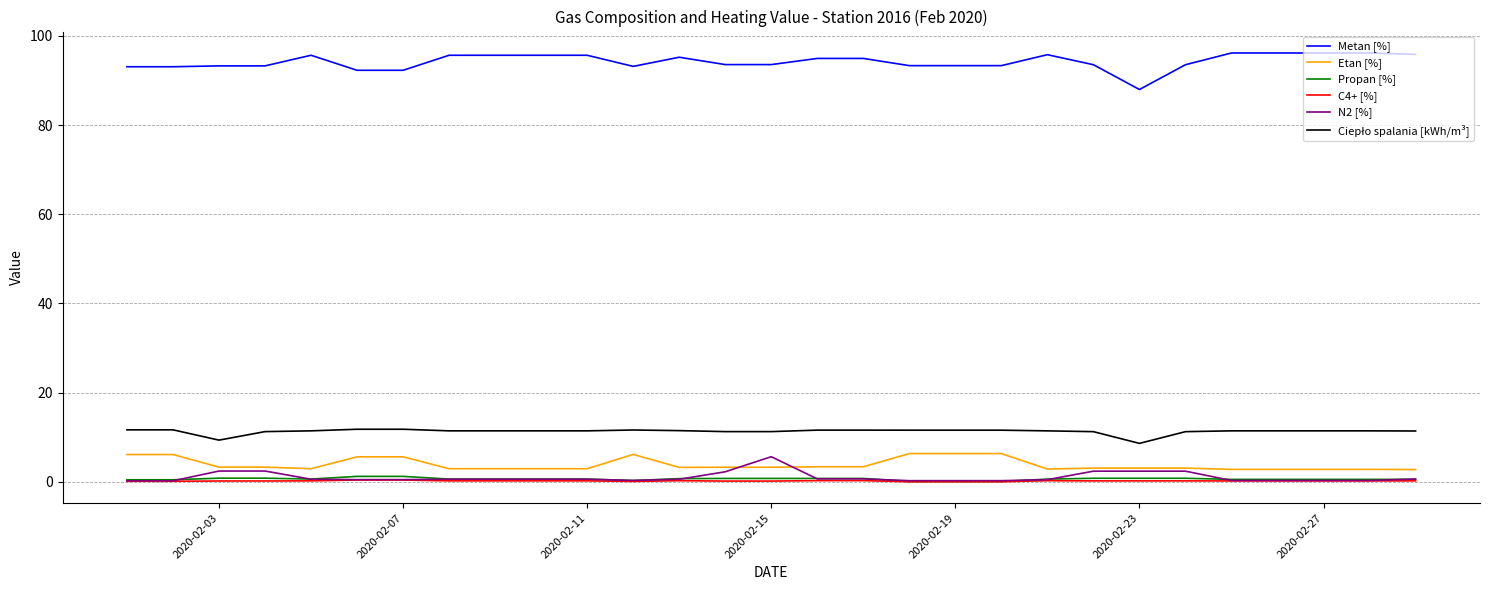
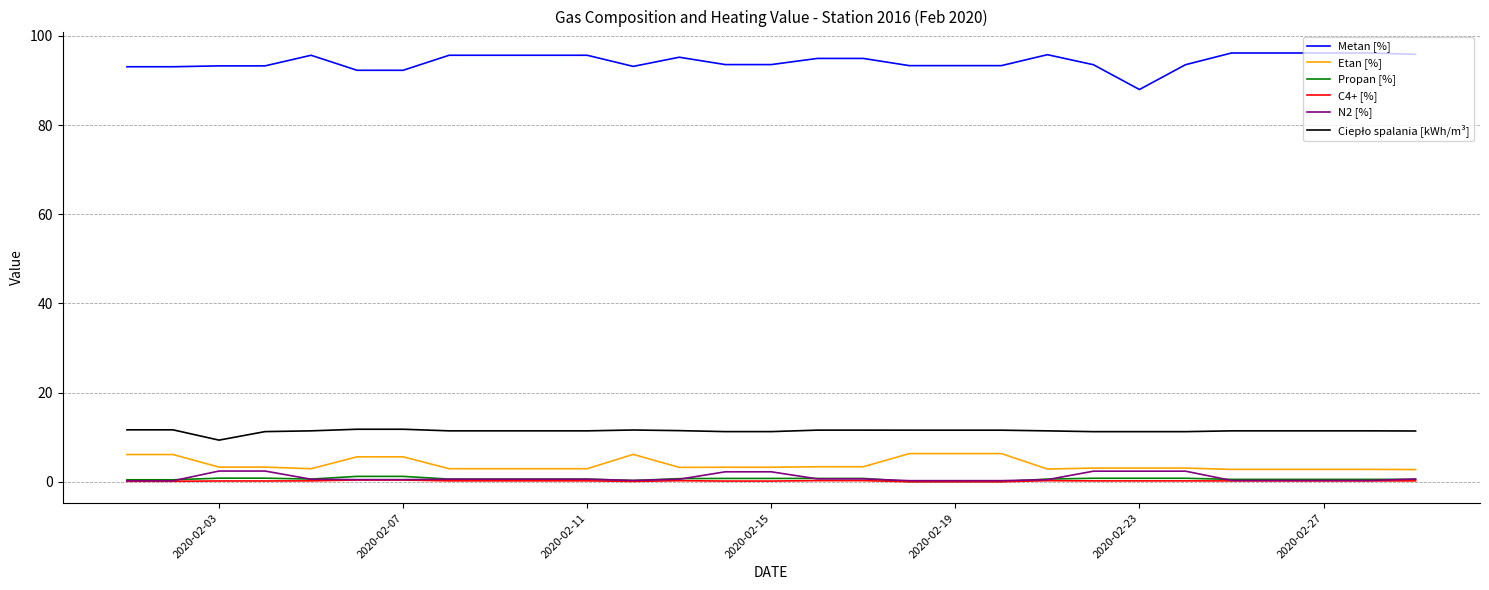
N2 [%], 2020-02-15: 6 -> 2
Ciepło spalania [kWh/m³], 2020-02-23: 9 -> 11
